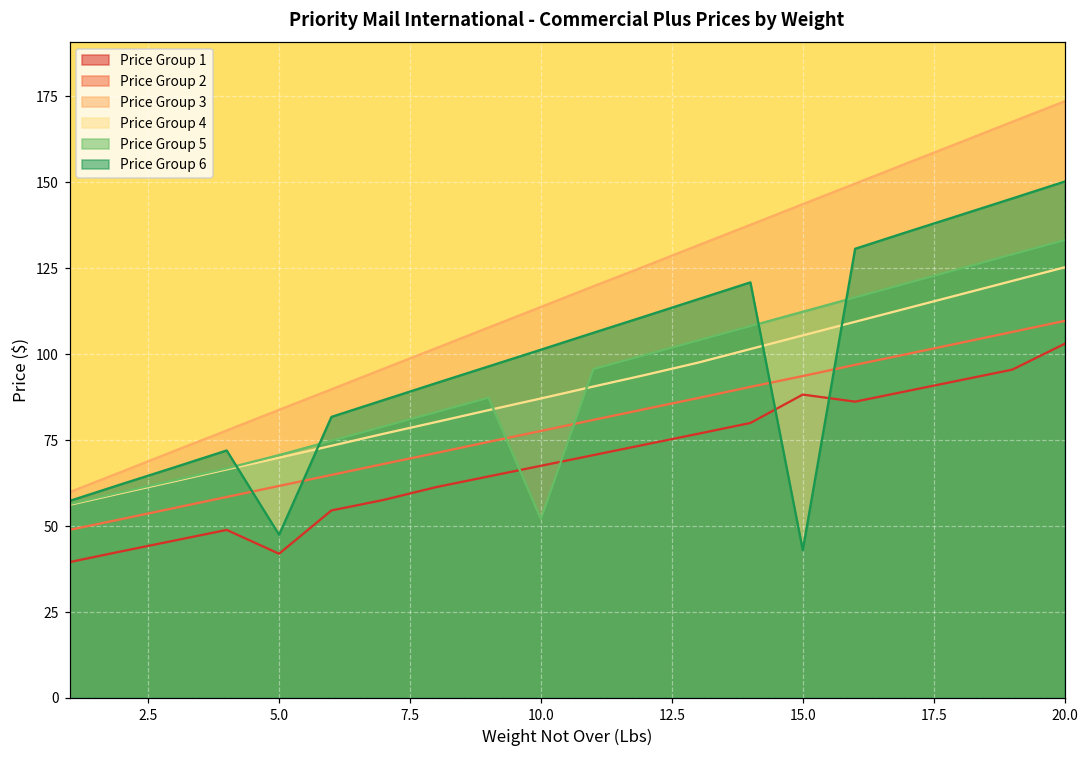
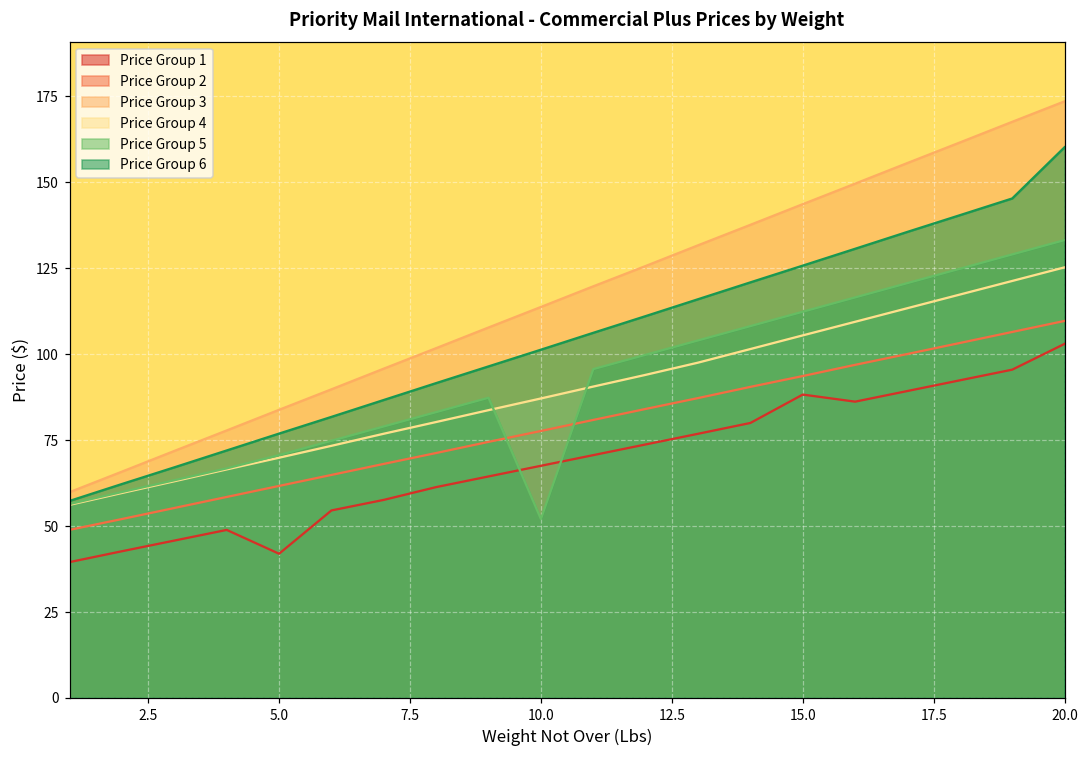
Price Group 6, 5.0: 47 -> 77
Price Group 6, 15.0: 43 -> 126
Price Group 6, 20.0: 150 -> 160
